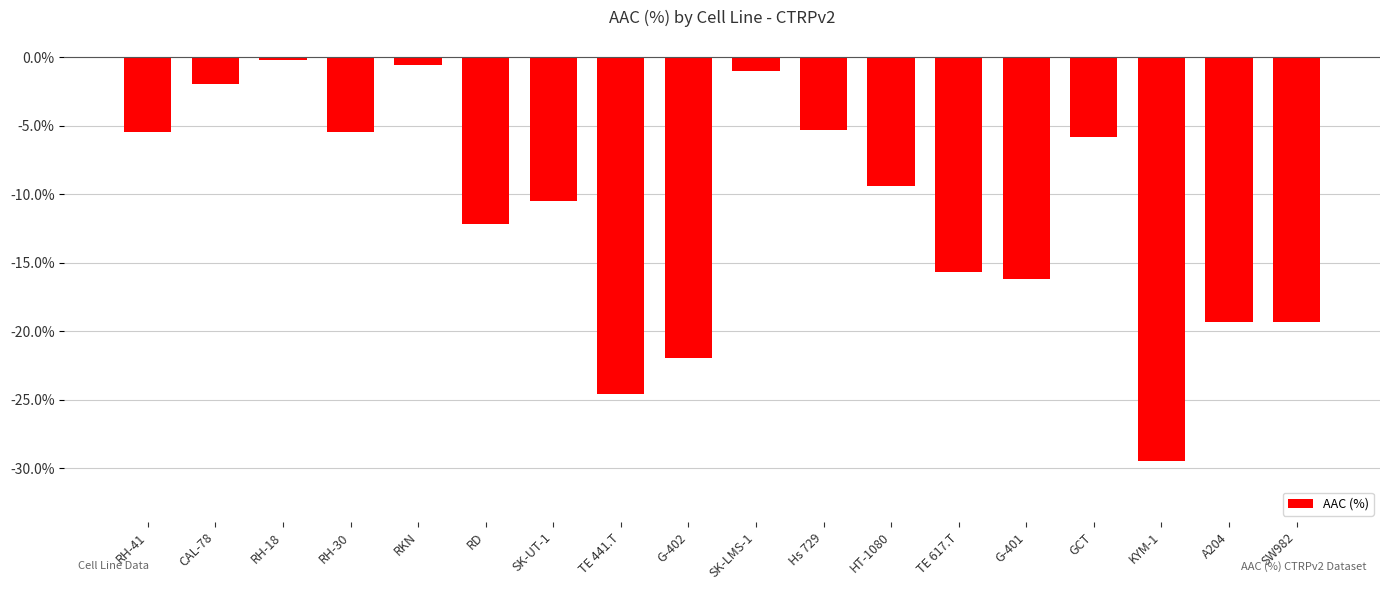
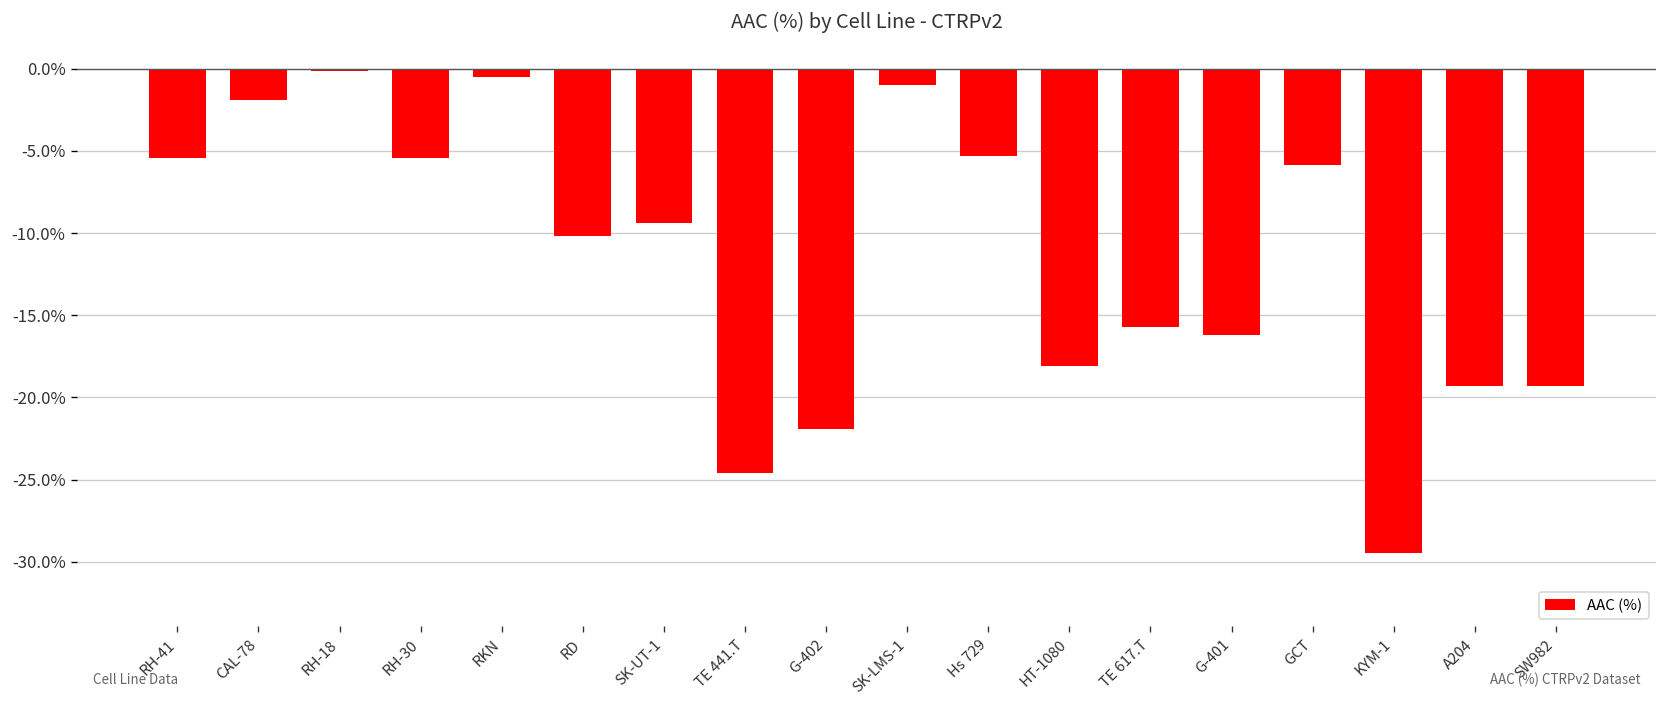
RD: -12.2% -> -10.2%
SK-UT-1: -10.5% -> -9.4%
HT-1080: -9.4% -> -18.1%
